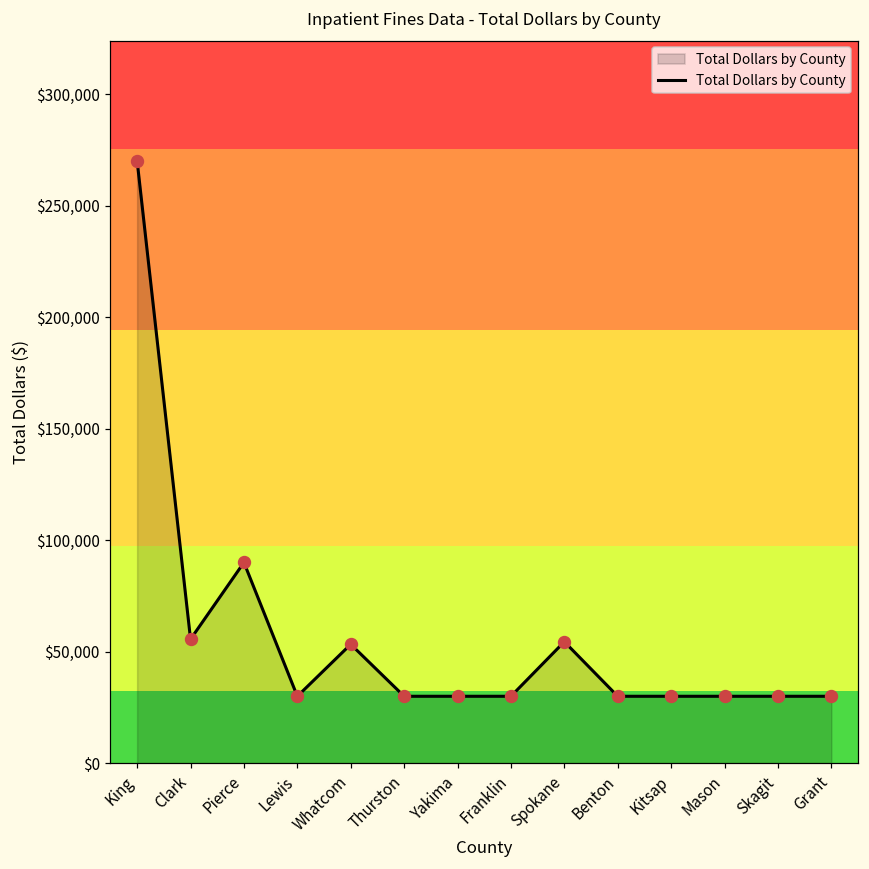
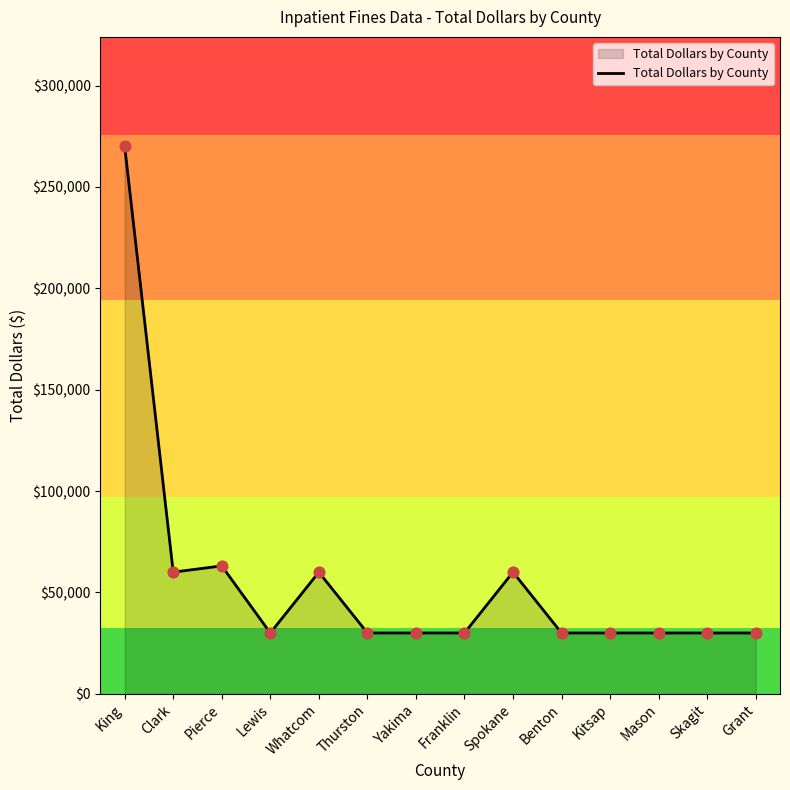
Clark: $56,000 -> $60,000
Pierce: $90,000 -> $63,000
Whatcom: $53,000 -> $60,000
Spokane: $54,000 -> $60,000
